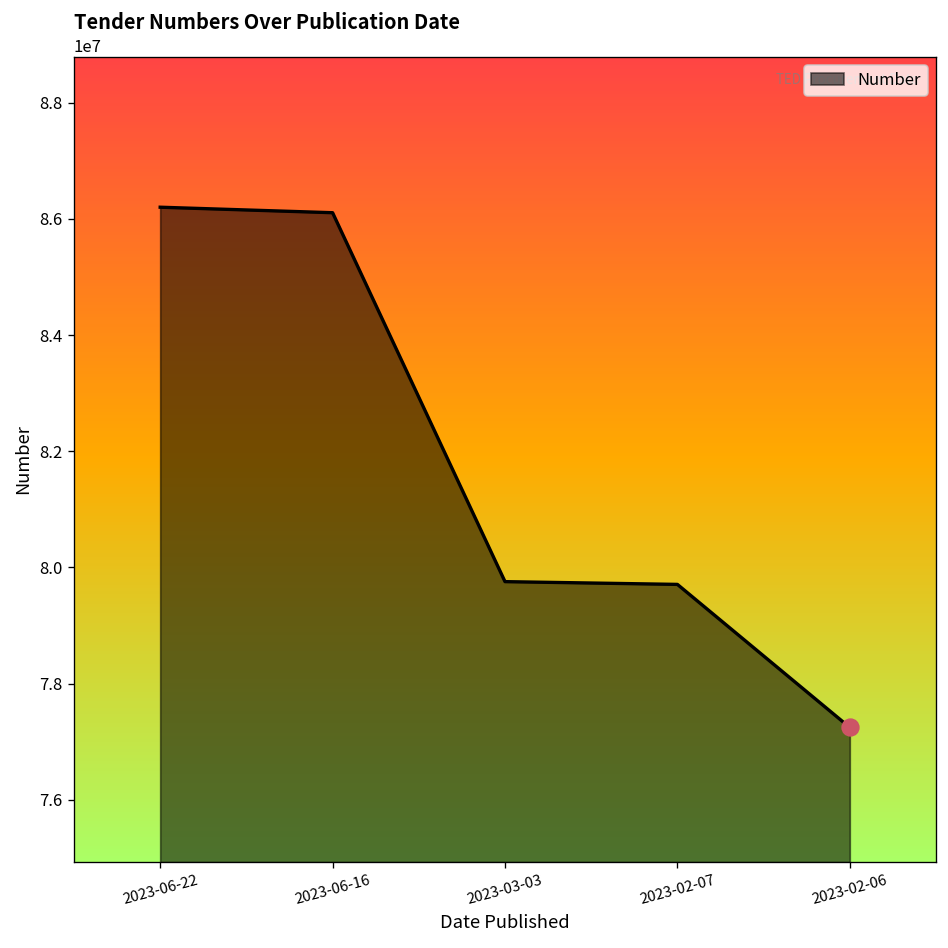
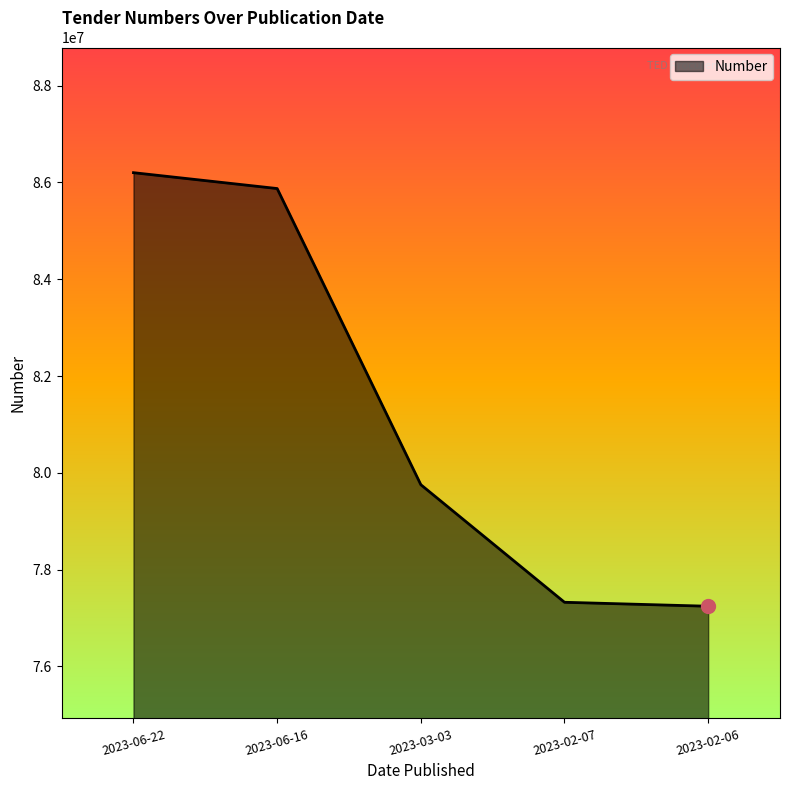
Number, 2023-06-16: 86100000 -> 85900000
Number, 2023-02-07: 79700000 -> 77300000
